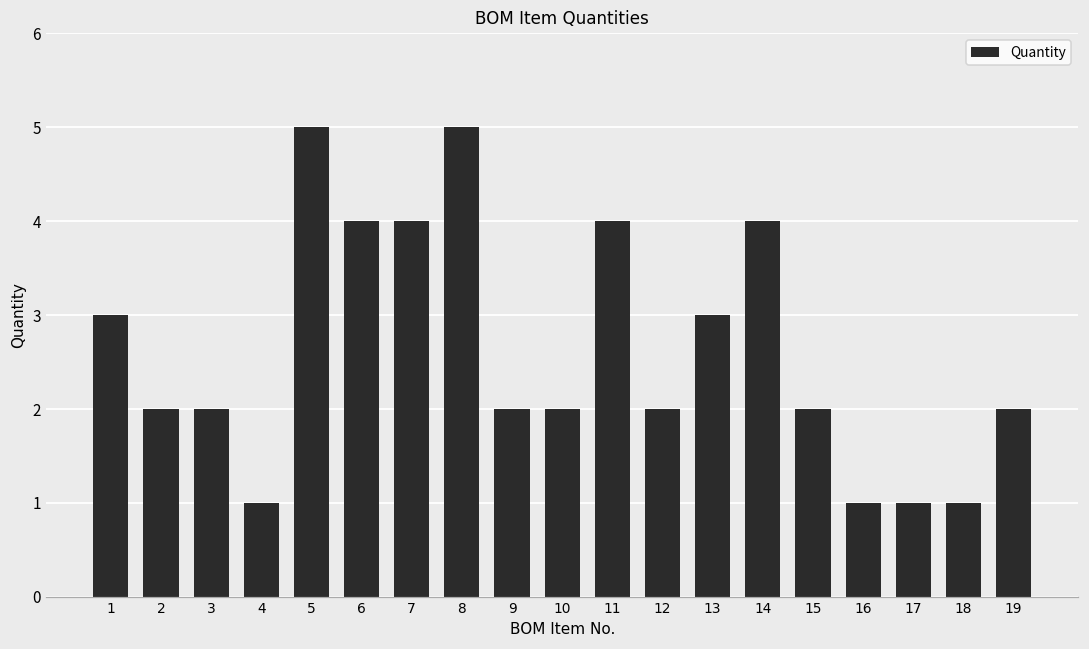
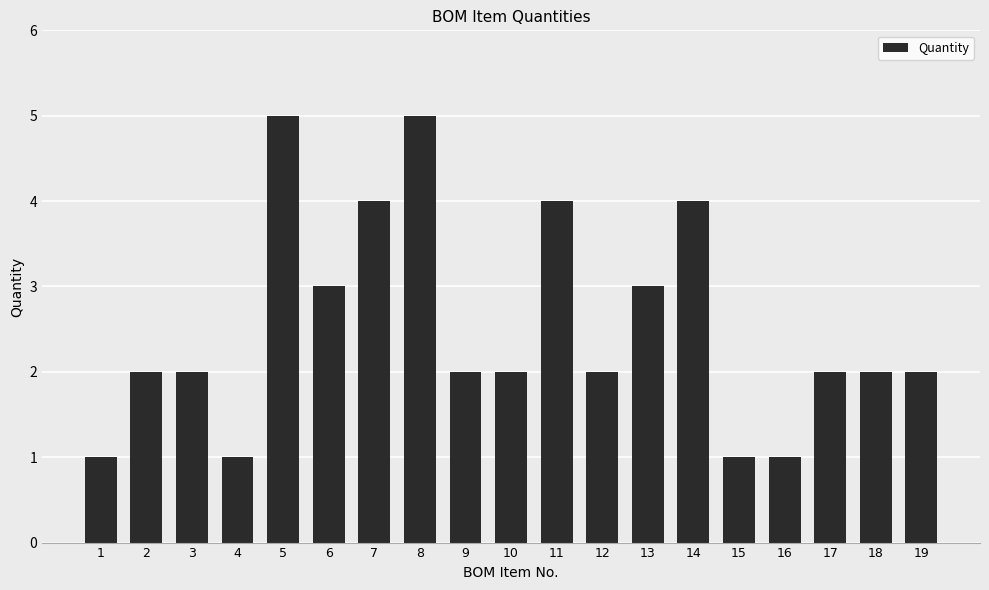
1: 3 -> 1
6: 4 -> 3
15: 2 -> 1
17: 1 -> 2
18: 1 -> 2
